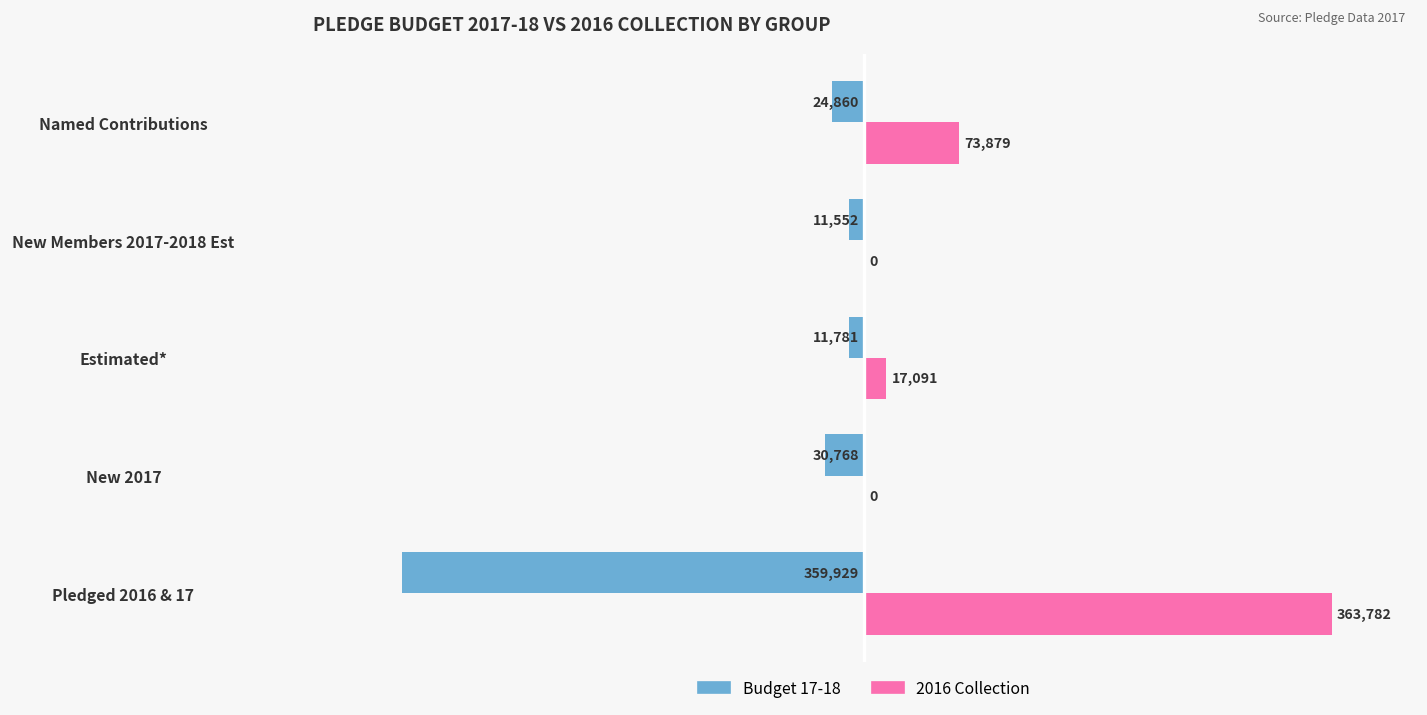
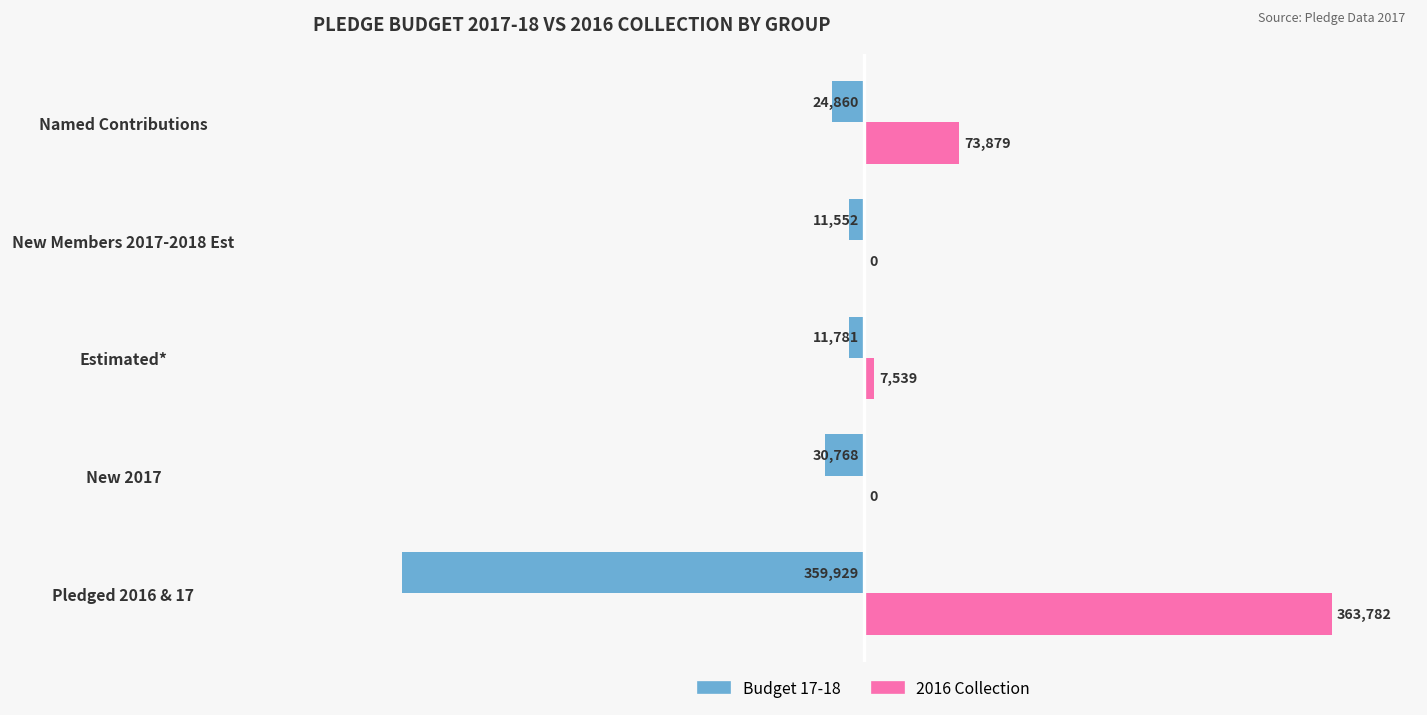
2016 Collection, Estimated*: 17,091 -> 7,539
